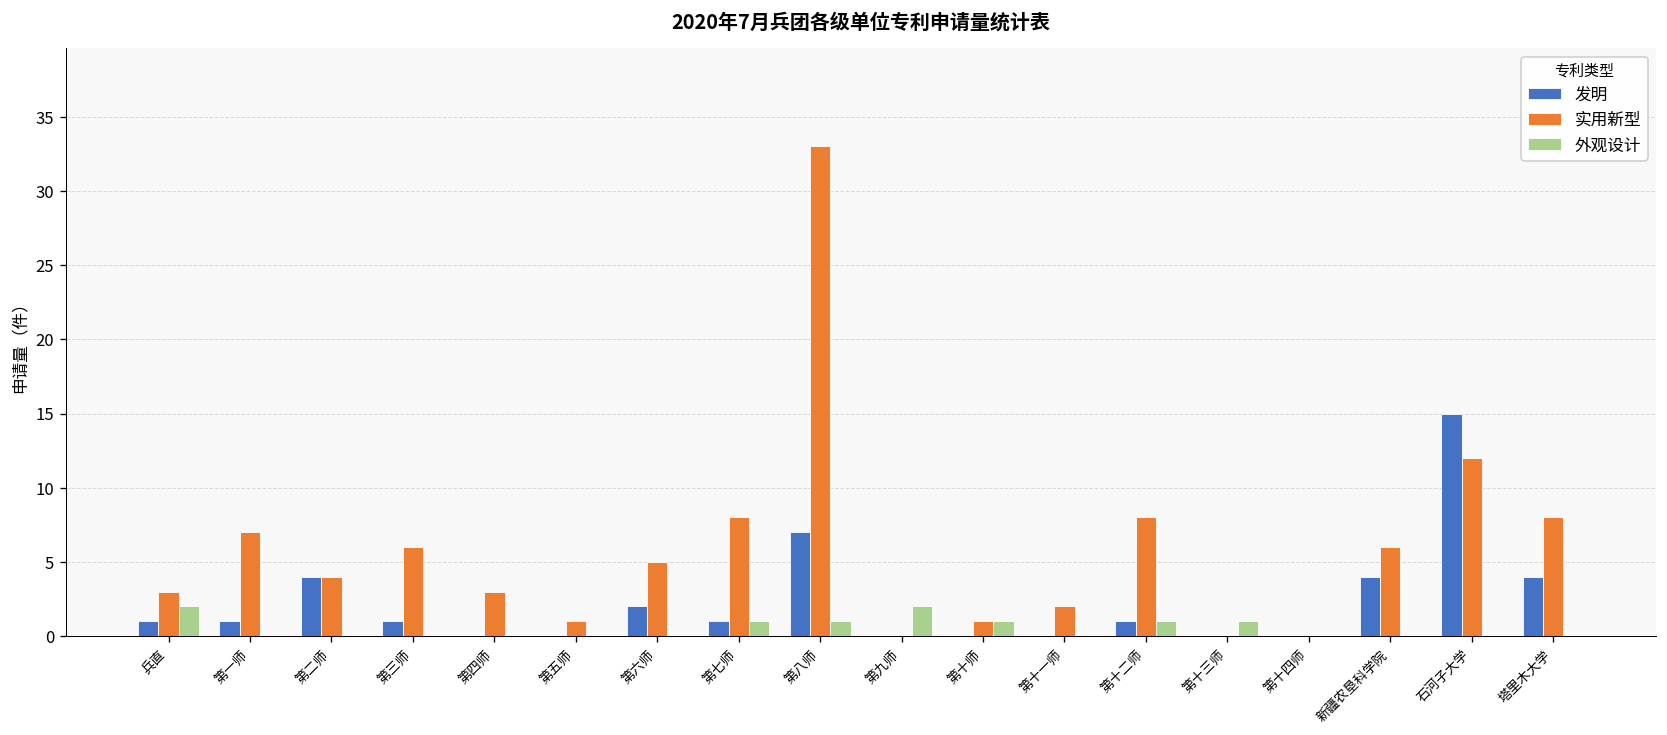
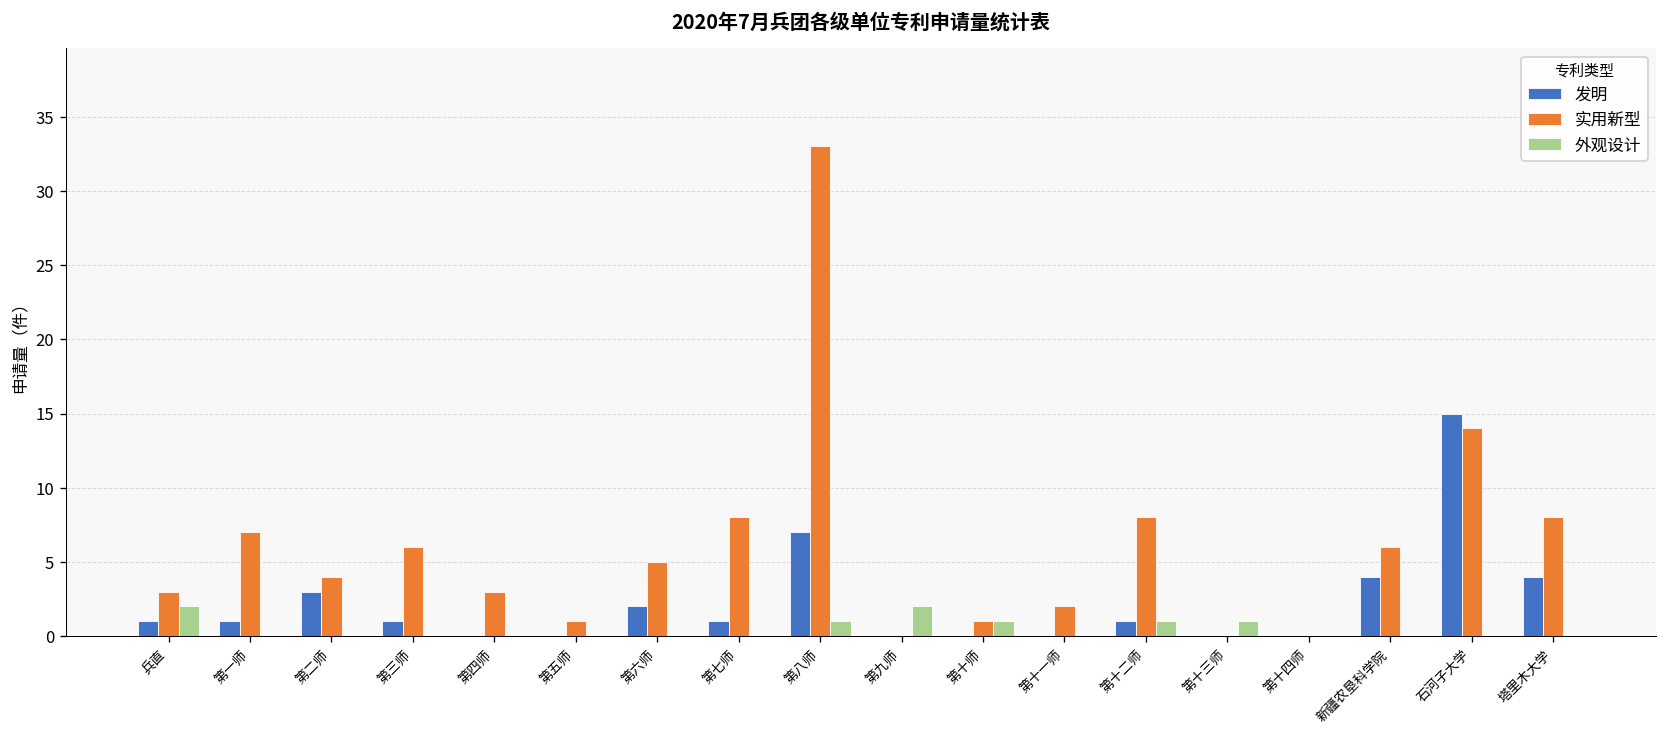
发明, 第二师: 4 -> 3
外观设计, 第七师: 1 -> 0
实用新型, 石河子大学: 12 -> 14
